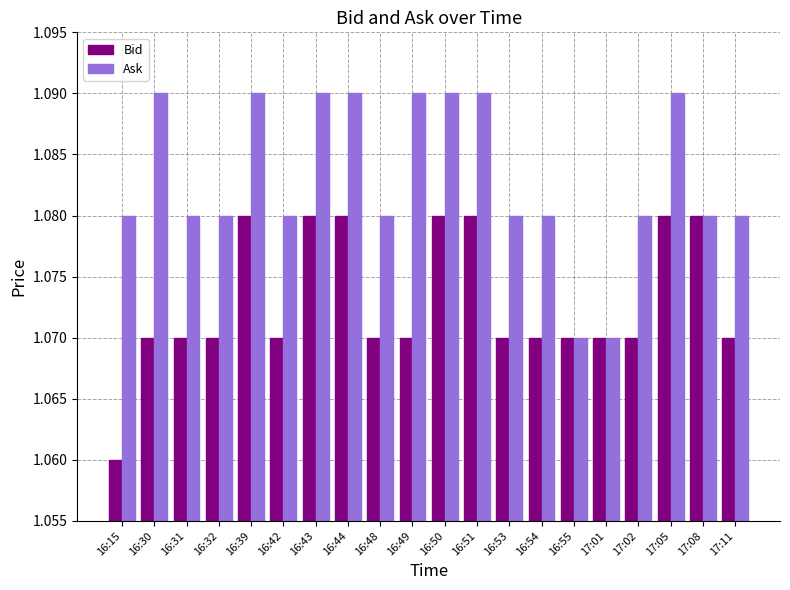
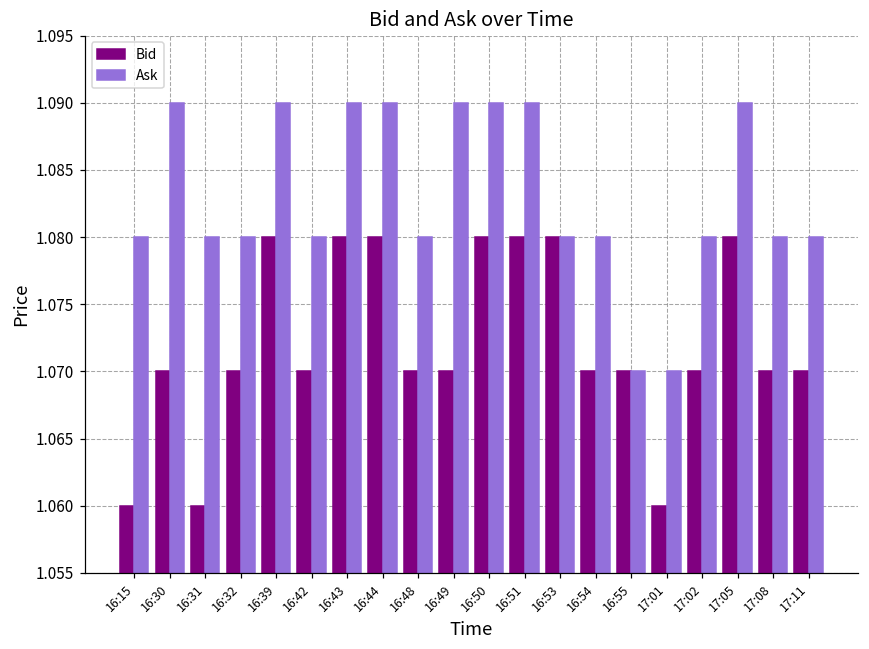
Bid, 16:31: 1.07 -> 1.06
Bid, 16:53: 1.07 -> 1.08
Bid, 17:01: 1.07 -> 1.06
Bid, 17:08: 1.08 -> 1.07
